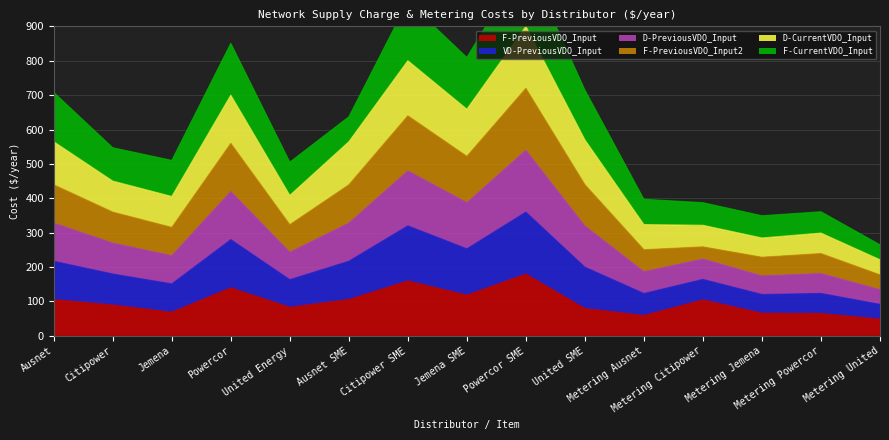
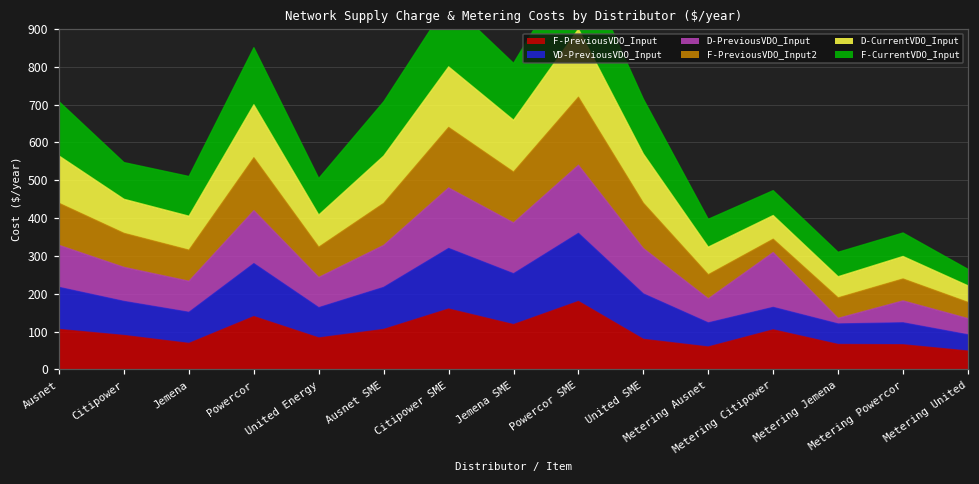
F-CurrentVDO_Input, Ausnet SME: 70 -> 140
D-PreviousVDO_Input, Metering Citipower: 60 -> 150
D-PreviousVDO_Input, Metering Jemena: 50 -> 10
